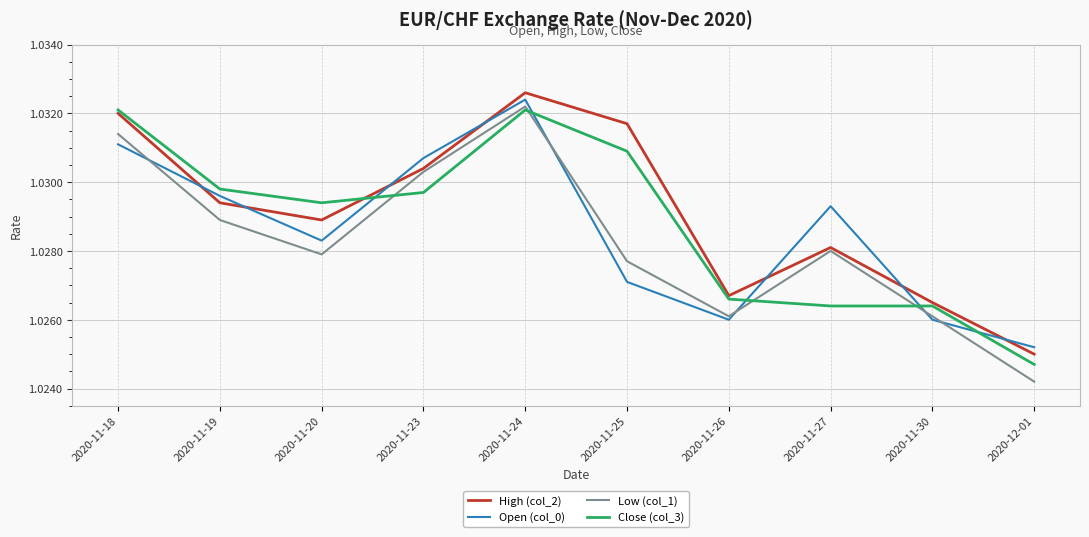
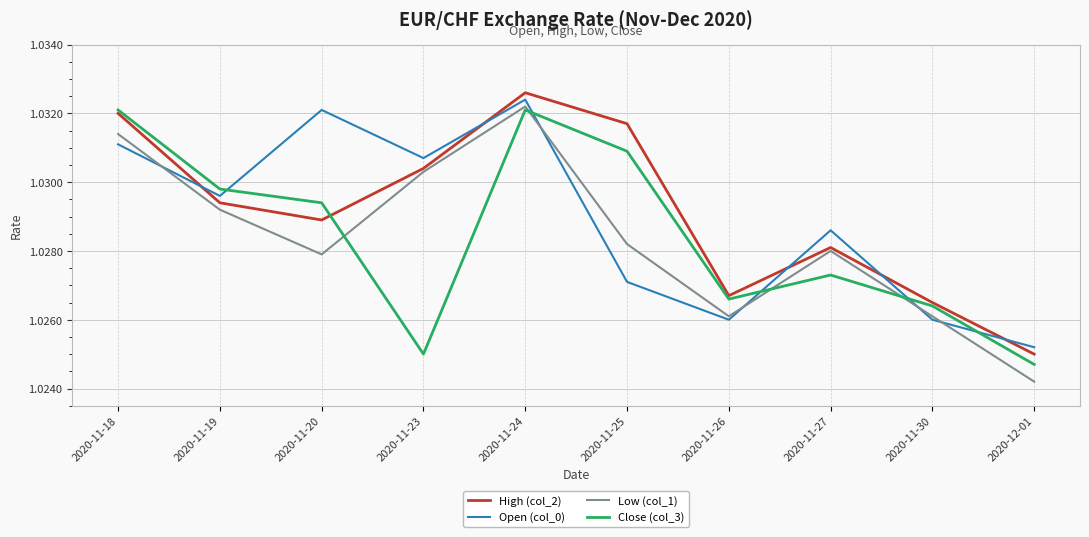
Low (col_1), 2020-11-19: 1.0289 -> 1.0292
Open (col_0), 2020-11-20: 1.0283 -> 1.0321
Close (col_3), 2020-11-23: 1.0297 -> 1.0250
Low (col_1), 2020-11-25: 1.0277 -> 1.0282
Open (col_0), 2020-11-27: 1.0293 -> 1.0286
Close (col_3), 2020-11-27: 1.0264 -> 1.0273
